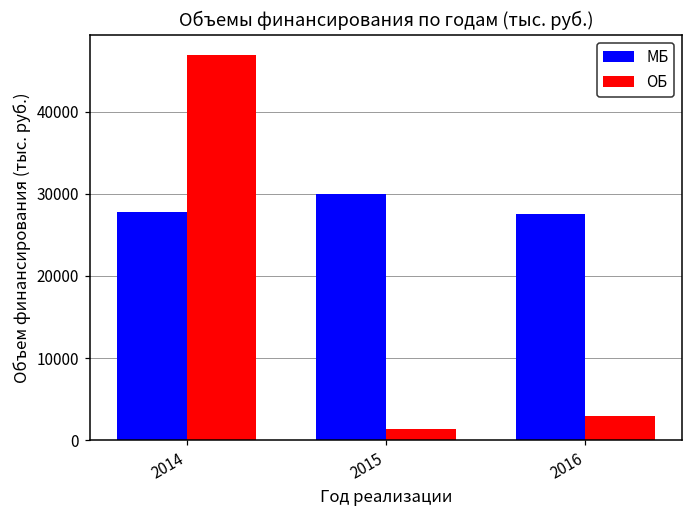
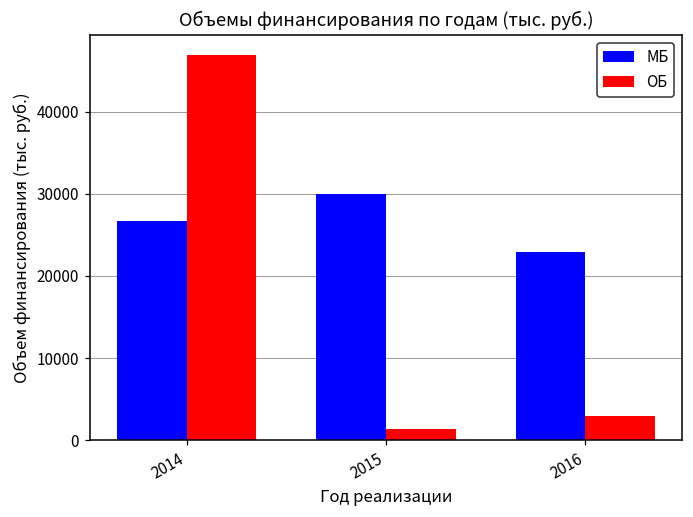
МБ, 2014: 28000 -> 27000
МБ, 2016: 27000 -> 23000
